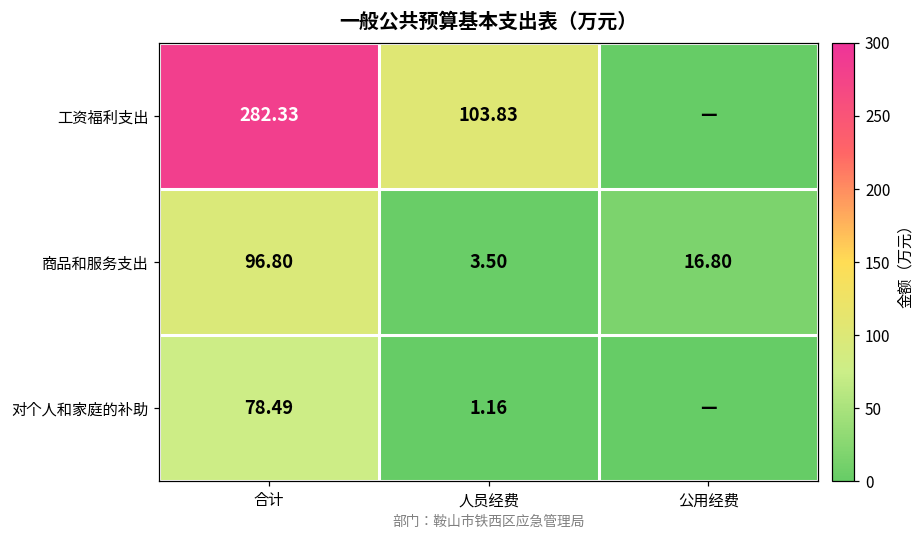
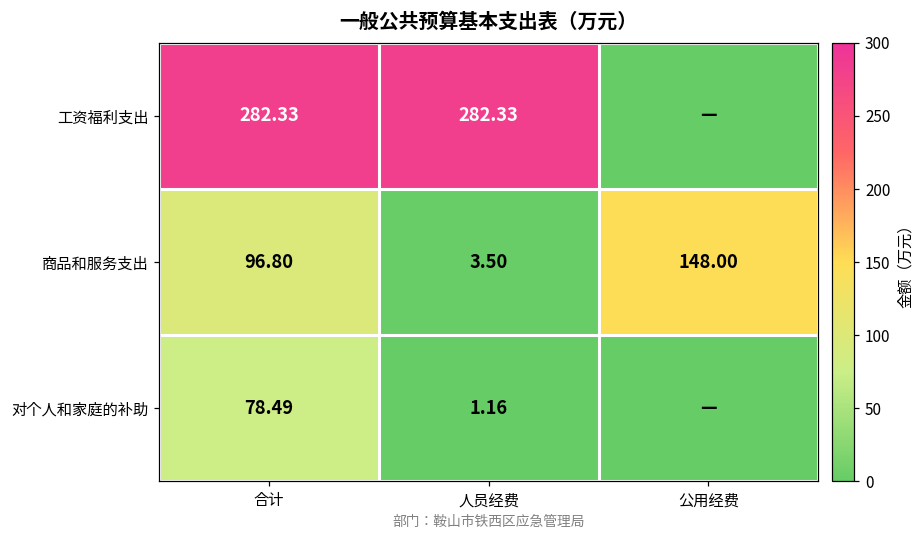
工资福利支出, 人员经费: 103.83 -> 282.33
商品和服务支出, 公用经费: 16.80 -> 148.00
